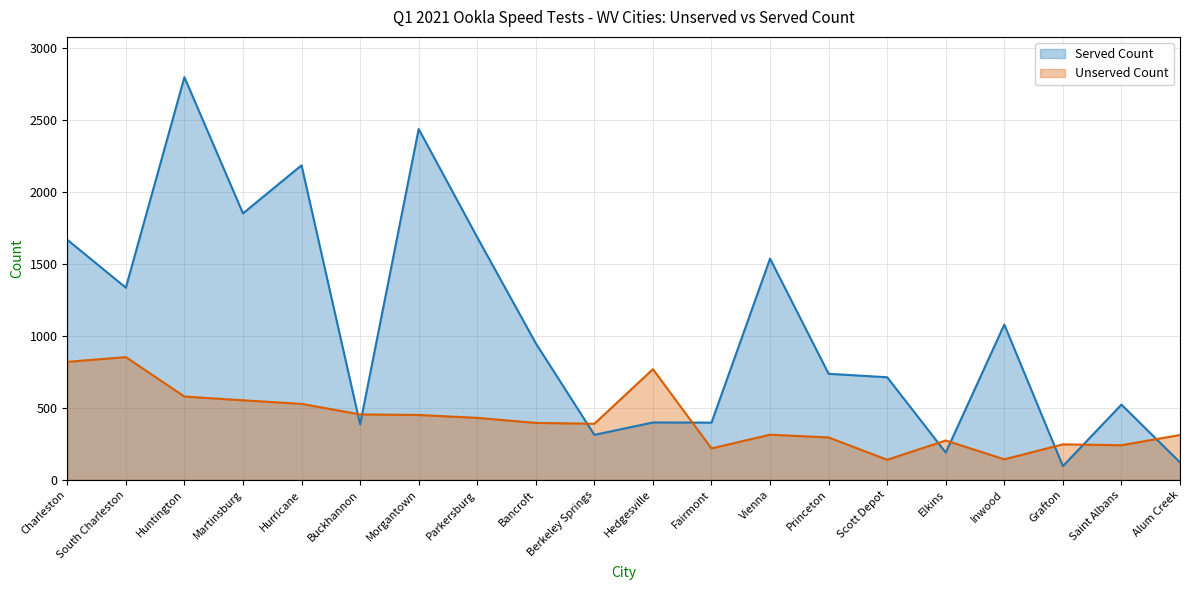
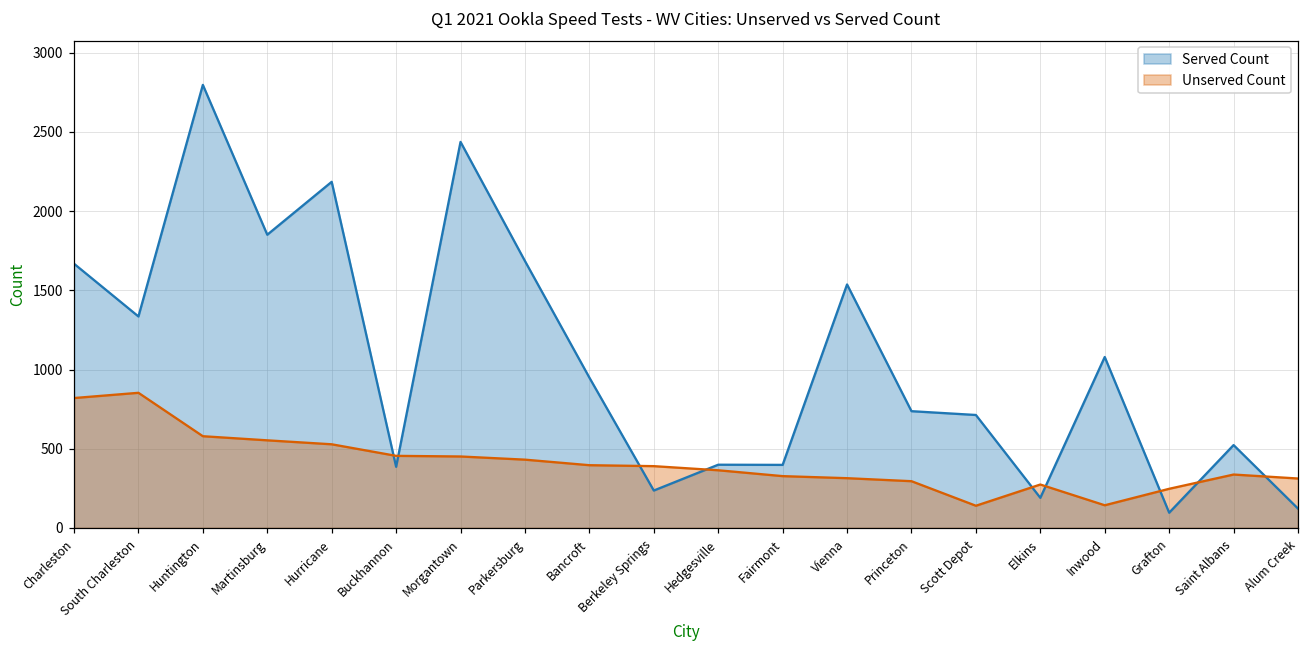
Served Count, Berkeley Springs: 310 -> 240
Unserved Count, Hedgesville: 770 -> 360
Unserved Count, Fairmont: 220 -> 330
Unserved Count, Saint Albans: 240 -> 340
